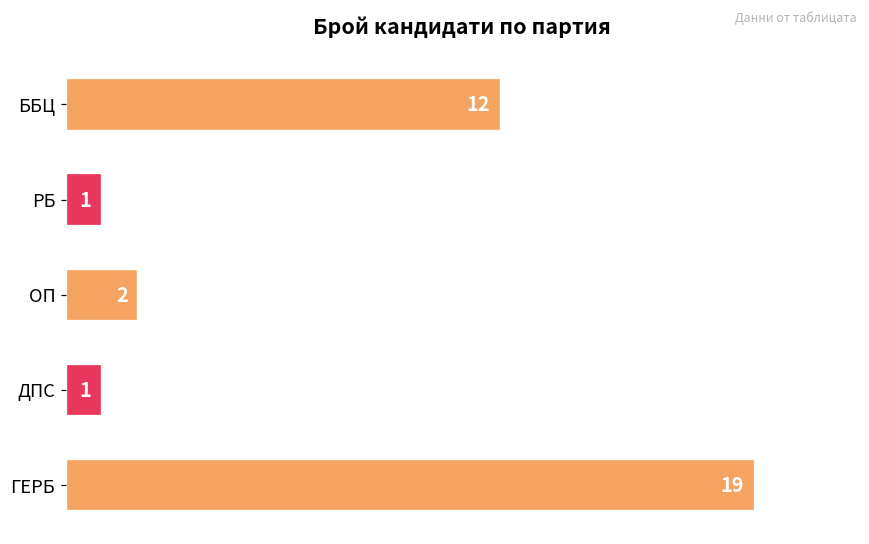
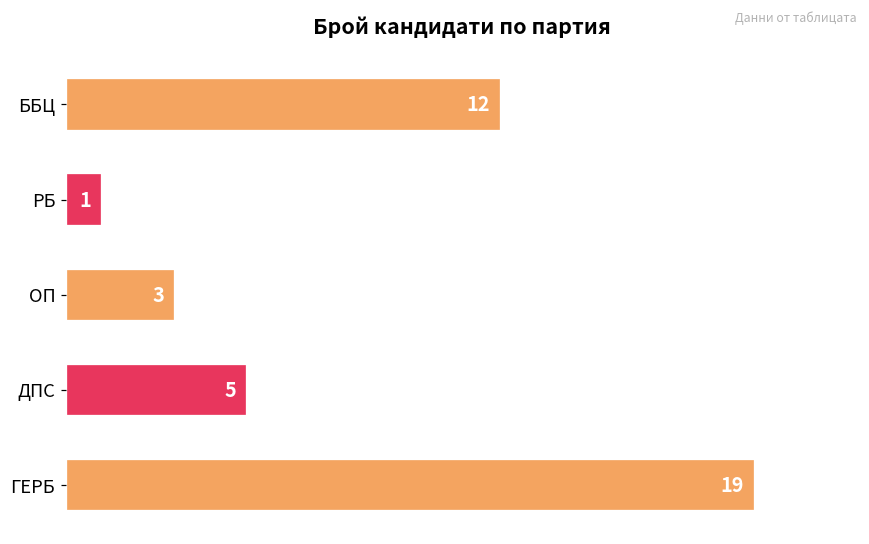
ОП: 2 -> 3
ДПС: 1 -> 5
